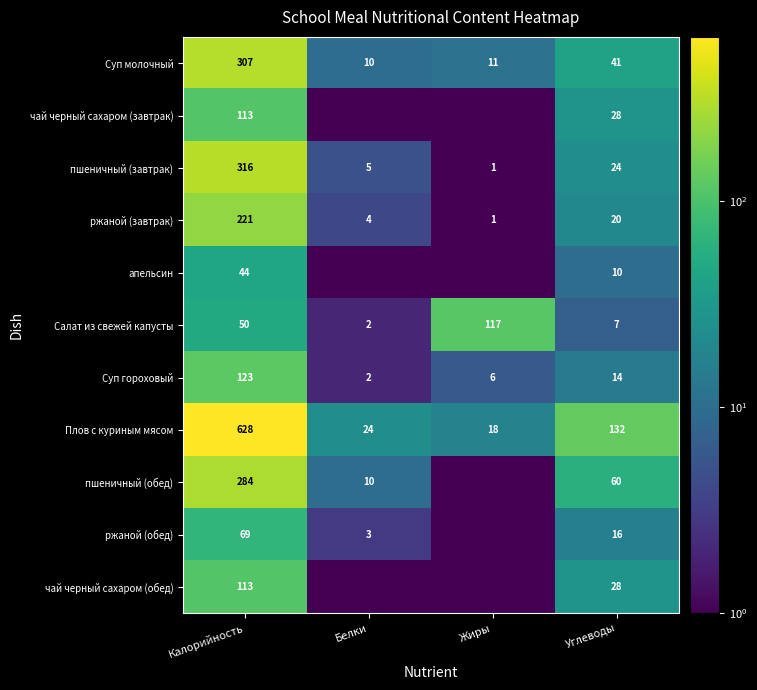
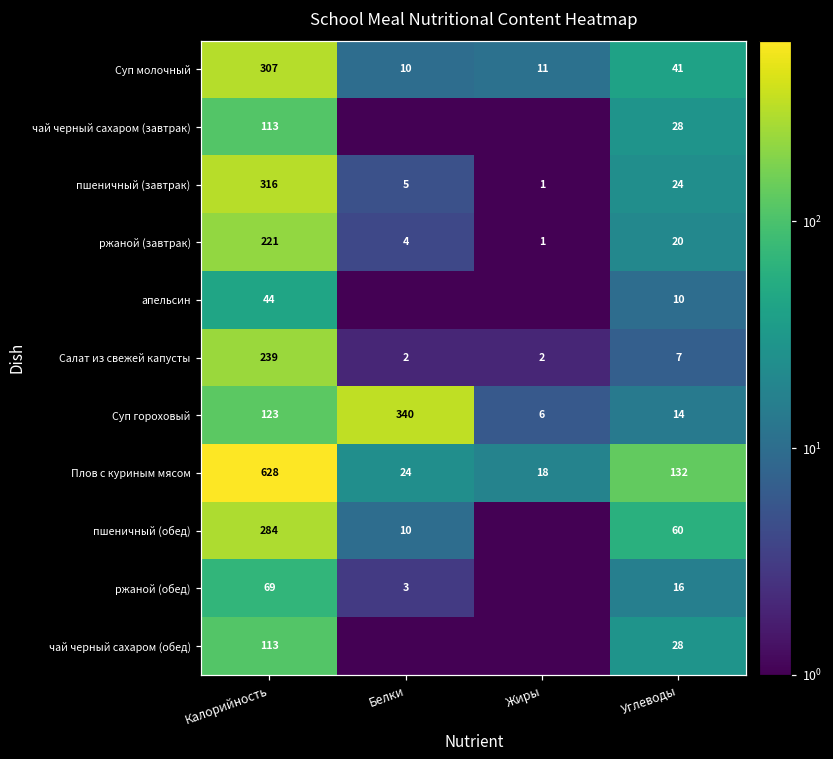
Салат из свежей капусты, Калорийность: 50 -> 239
Салат из свежей капусты, Жиры: 117 -> 2
Суп гороховый, Белки: 2 -> 340
